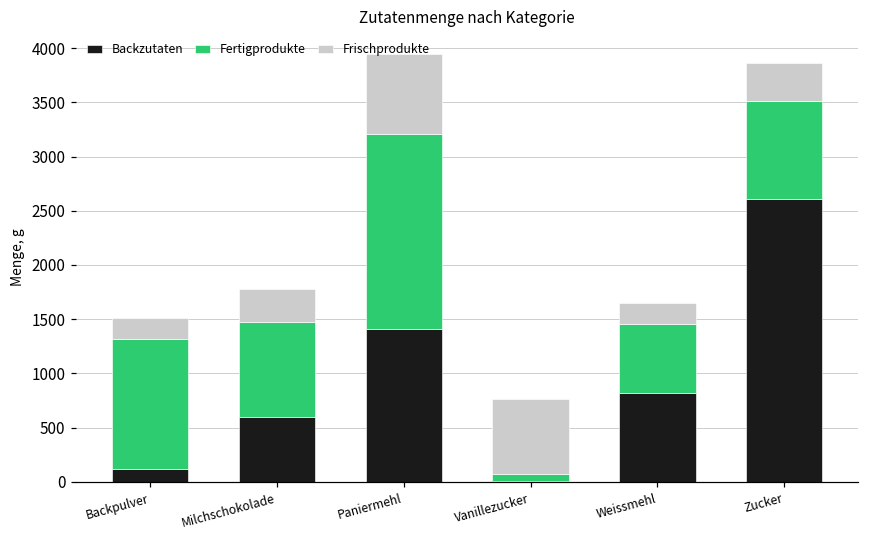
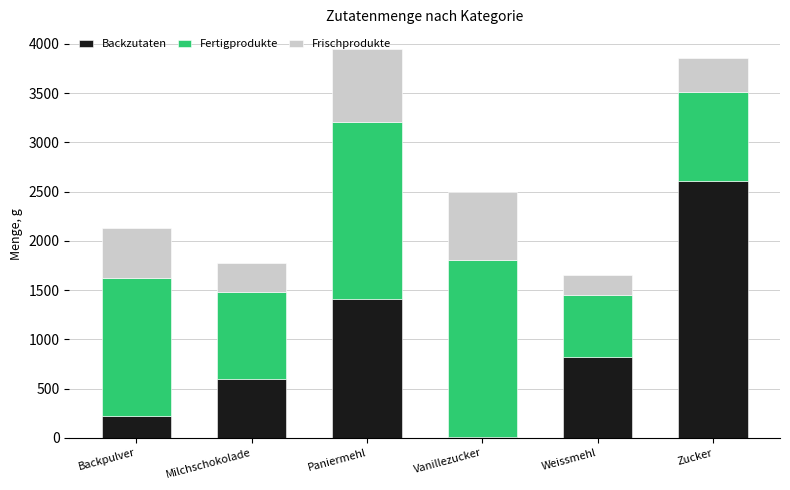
Backzutaten, Backpulver: 100 -> 200
Fertigprodukte, Backpulver: 1200 -> 1400
Frischprodukte, Backpulver: 200 -> 500
Fertigprodukte, Vanillezucker: 100 -> 1800
